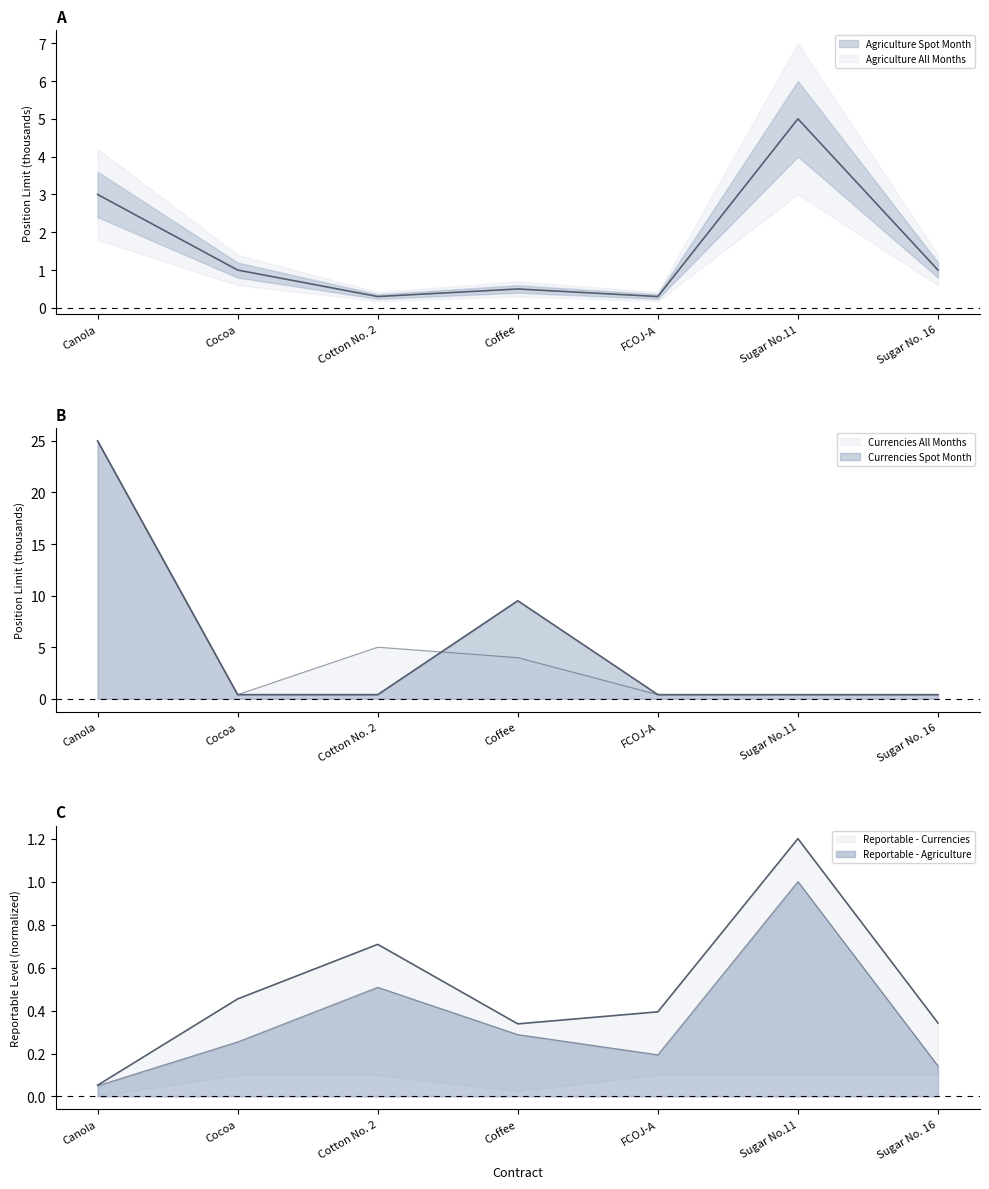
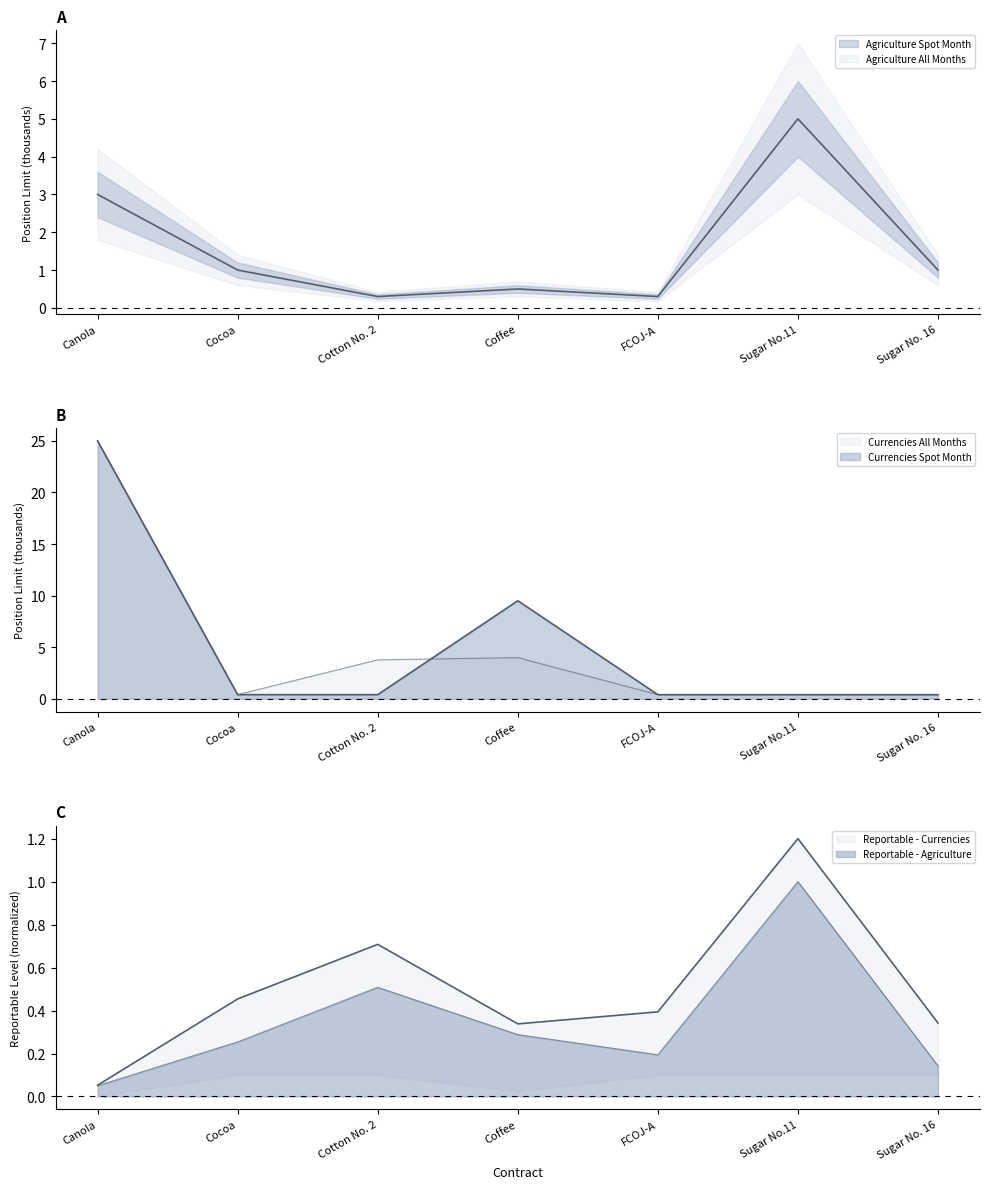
B, Currencies All Months, Cotton No. 2: 5.0 -> 3.8
